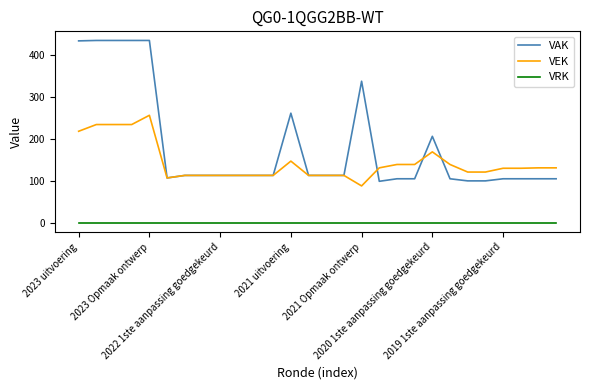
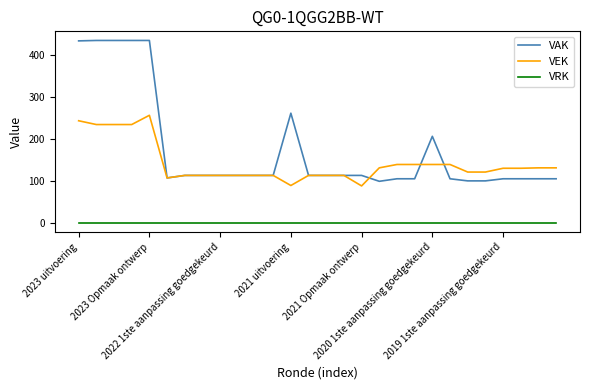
VEK, 2023 uitvoering: 220 -> 240
VEK, 2021 uitvoering: 150 -> 90
VAK, 2021 Opmaak ontwerp: 340 -> 110
VEK, 2020 1ste aanpassing goedgekeurd: 170 -> 140
